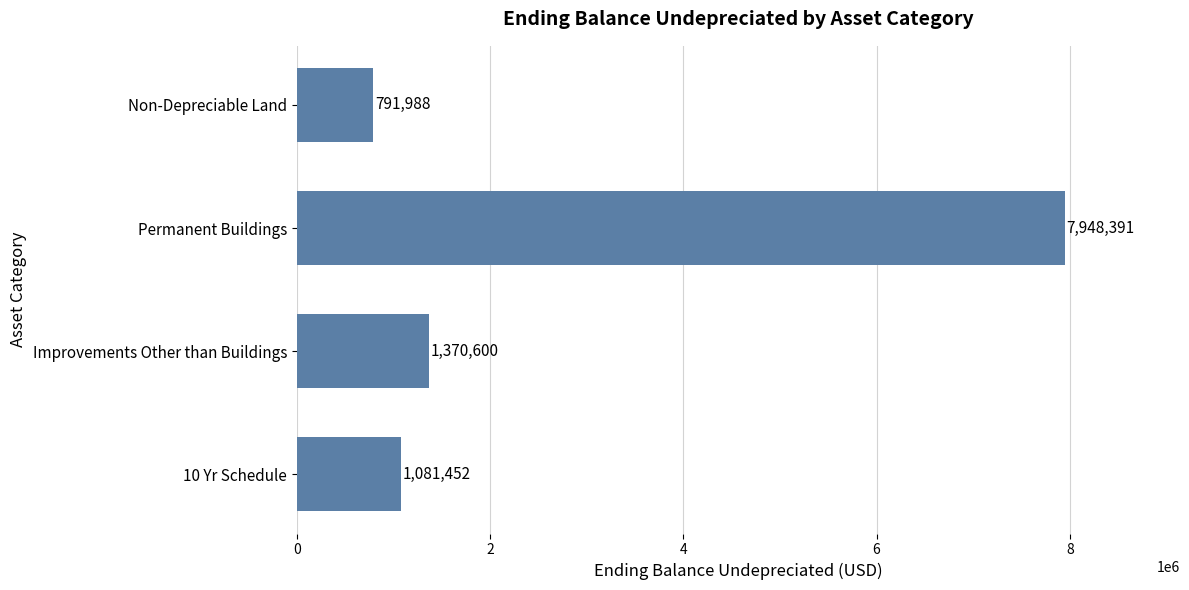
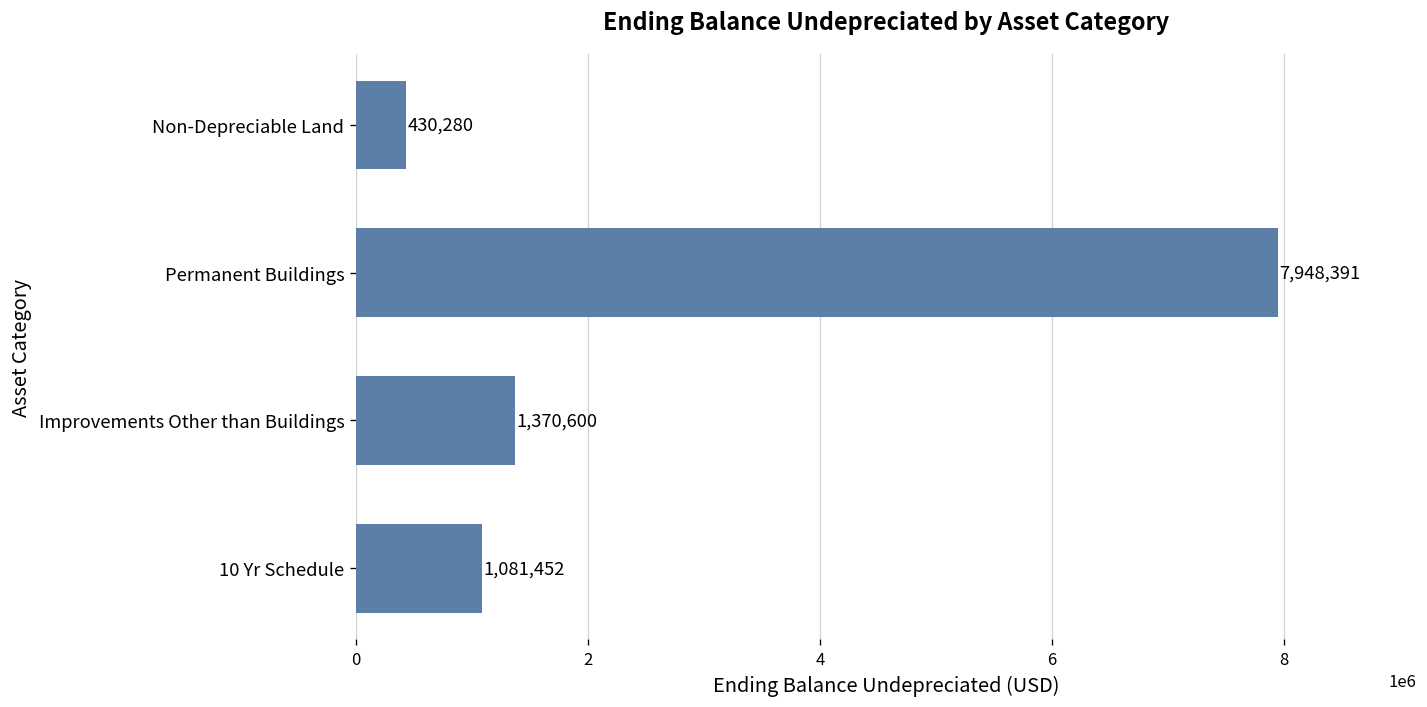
Non-Depreciable Land: 791,988 -> 430,280
